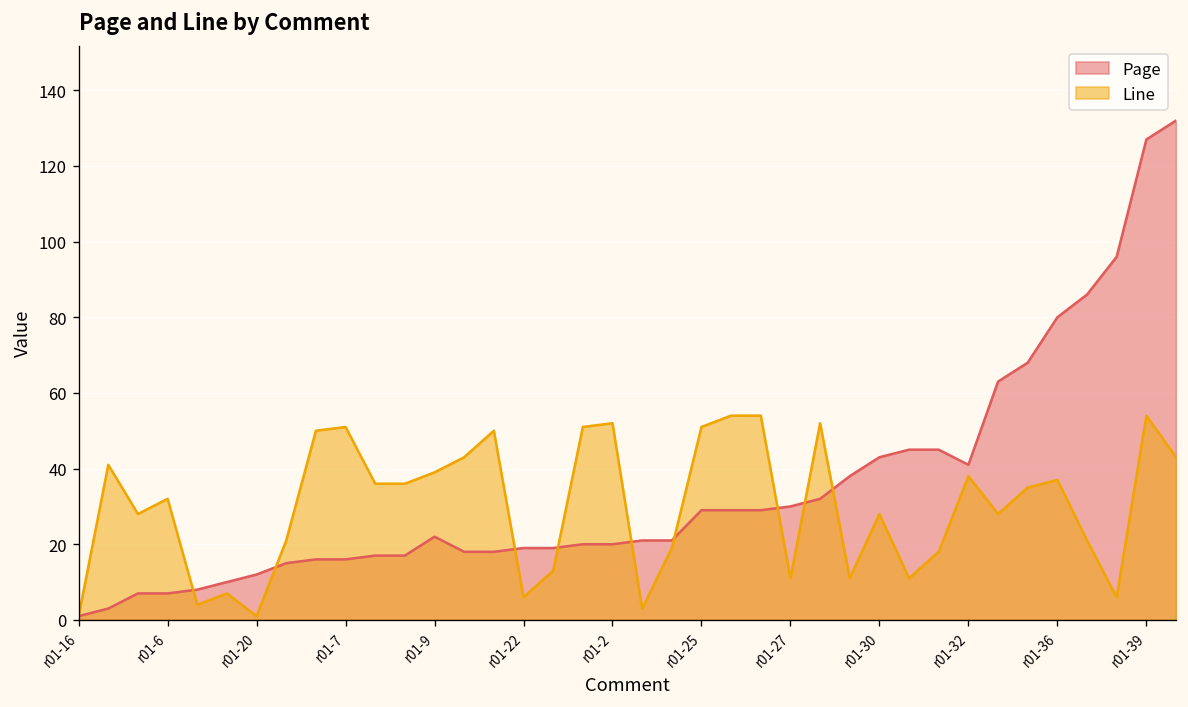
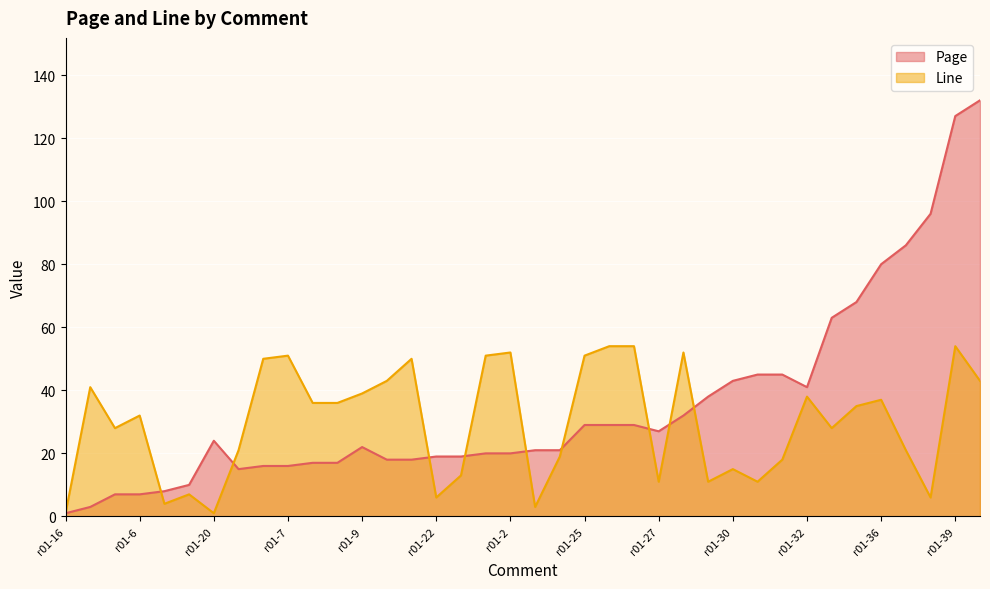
Page, r01-20: 12 -> 24
Page, r01-27: 30 -> 27
Line, r01-30: 28 -> 15
